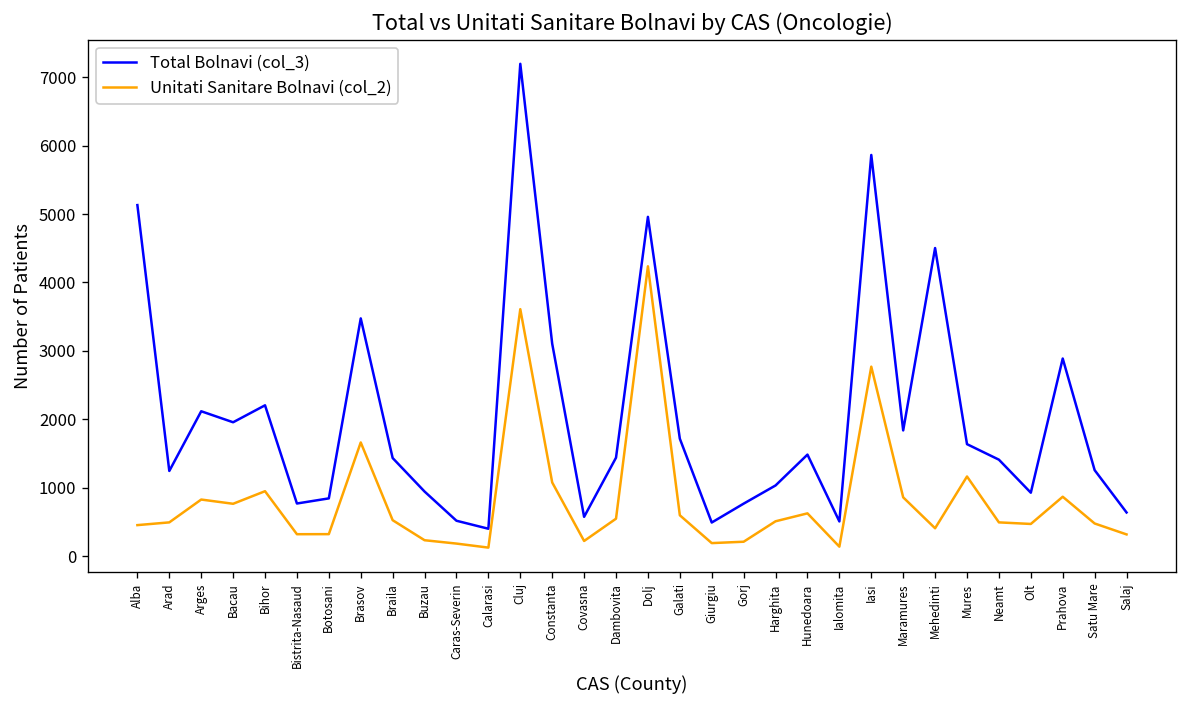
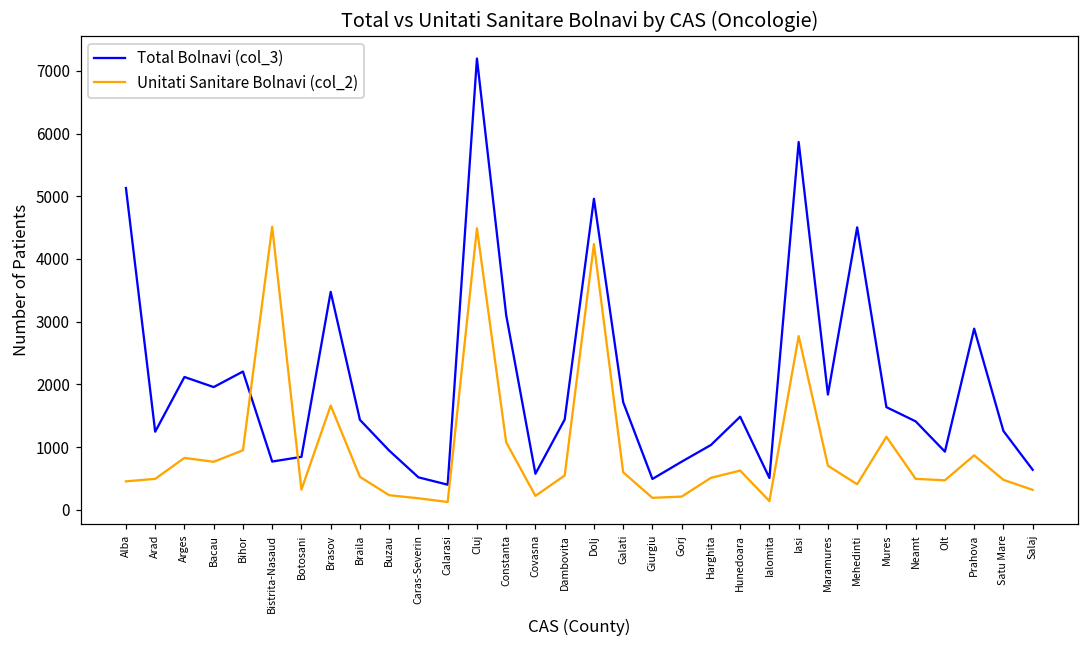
Unitati Sanitare Bolnavi (col_2), Bistrita-Nasaud: 300 -> 4500
Unitati Sanitare Bolnavi (col_2), Cluj: 3600 -> 4500
Unitati Sanitare Bolnavi (col_2), Maramures: 900 -> 700
